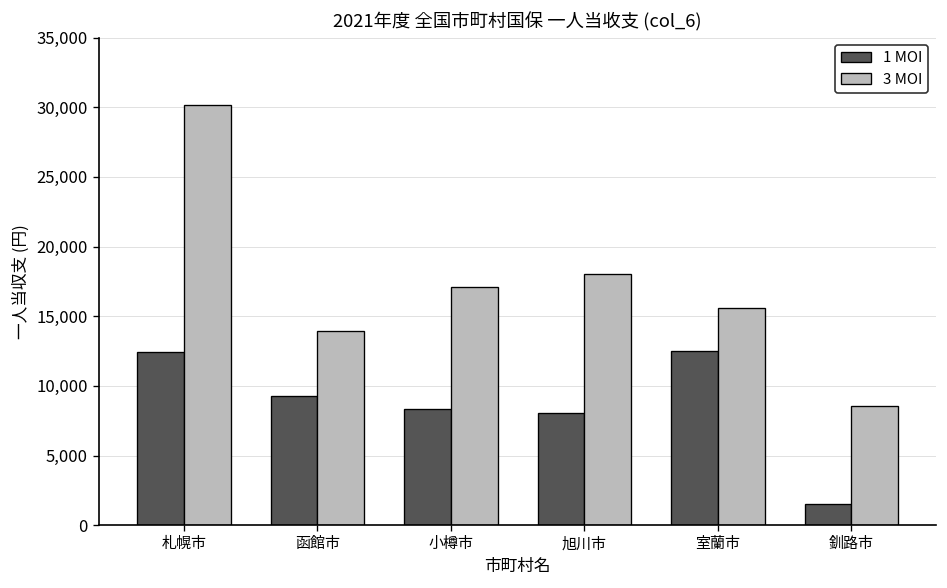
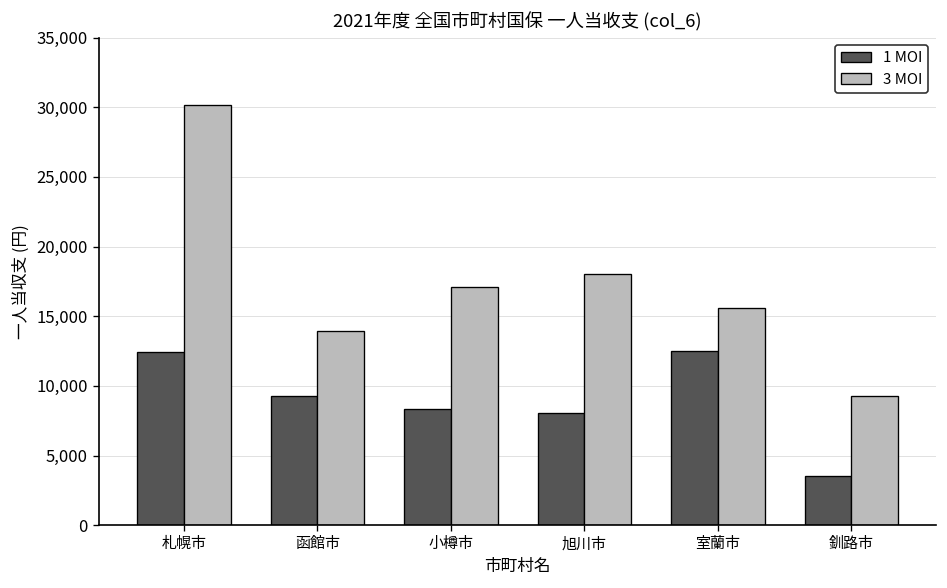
1 MOI, 釧路市: 1,500 -> 3,500
3 MOI, 釧路市: 8,600 -> 9,300
